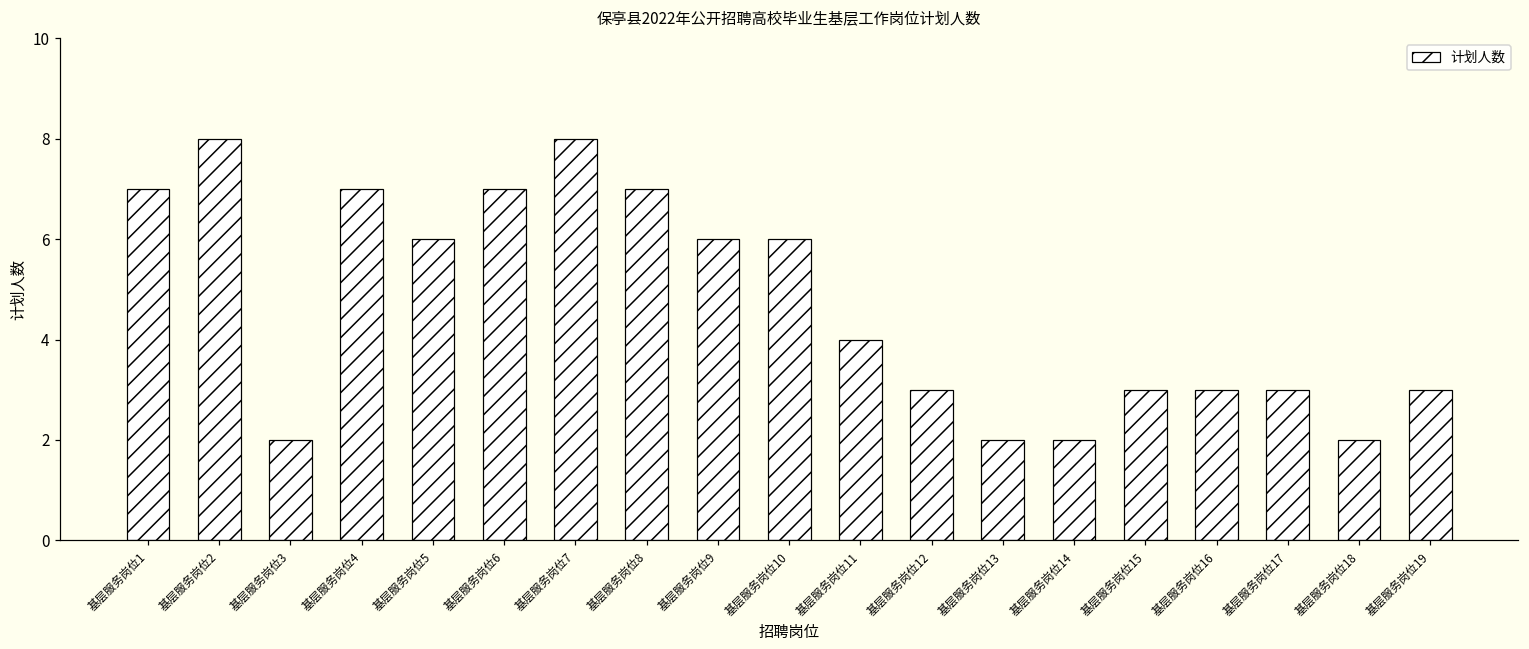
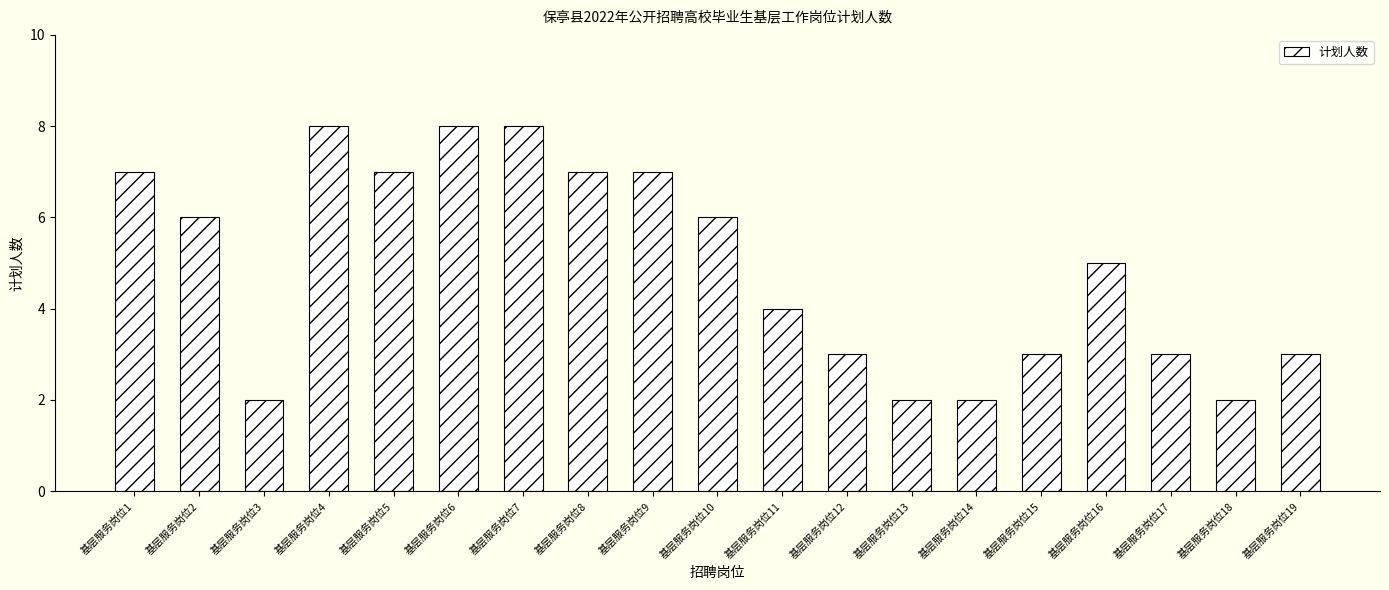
基层服务岗位2: 8 -> 6
基层服务岗位4: 7 -> 8
基层服务岗位5: 6 -> 7
基层服务岗位6: 7 -> 8
基层服务岗位9: 6 -> 7
基层服务岗位16: 3 -> 5
